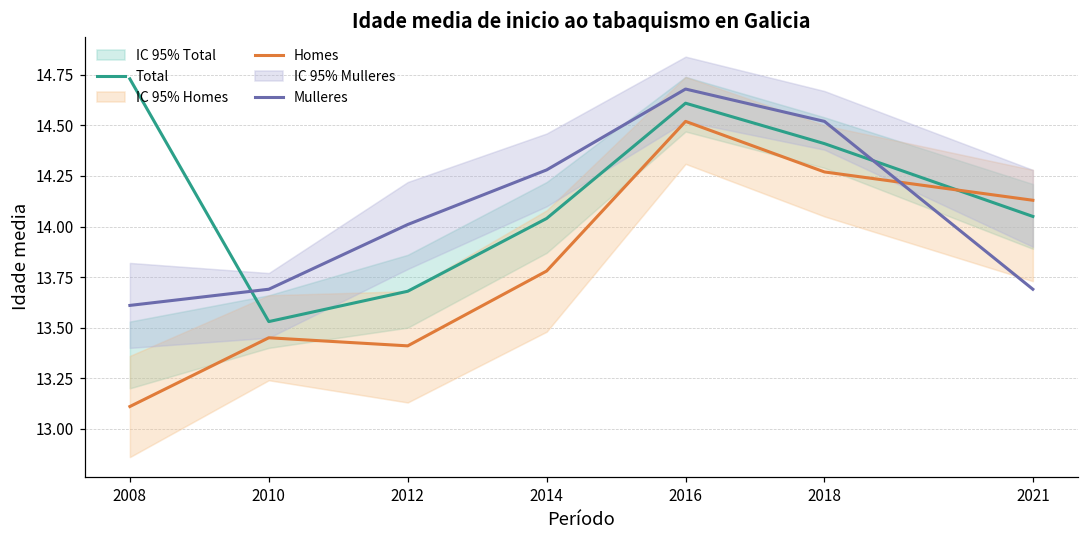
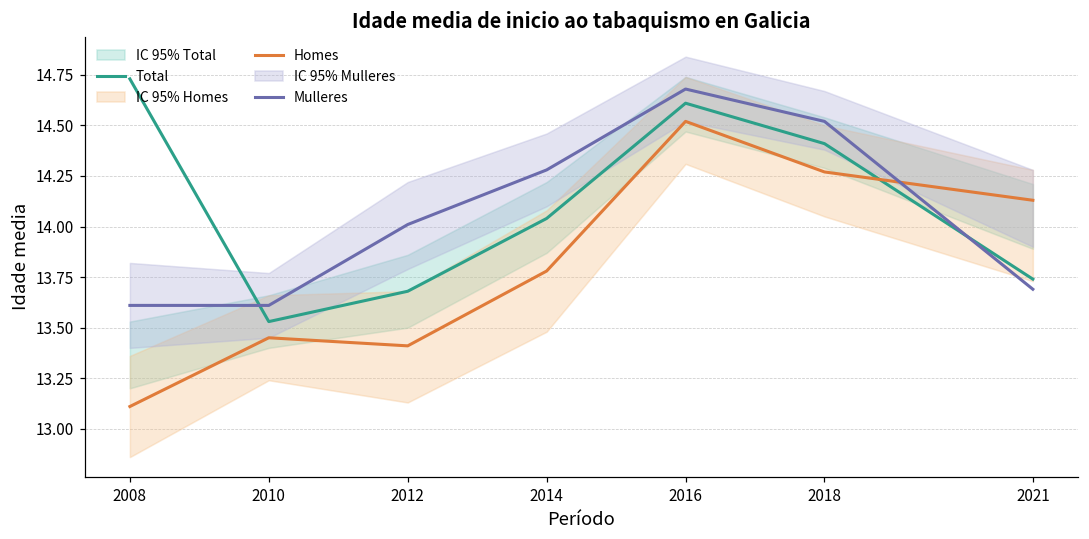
Mulleres, 2010: 13.69 -> 13.61
Total, 2021: 14.05 -> 13.74
